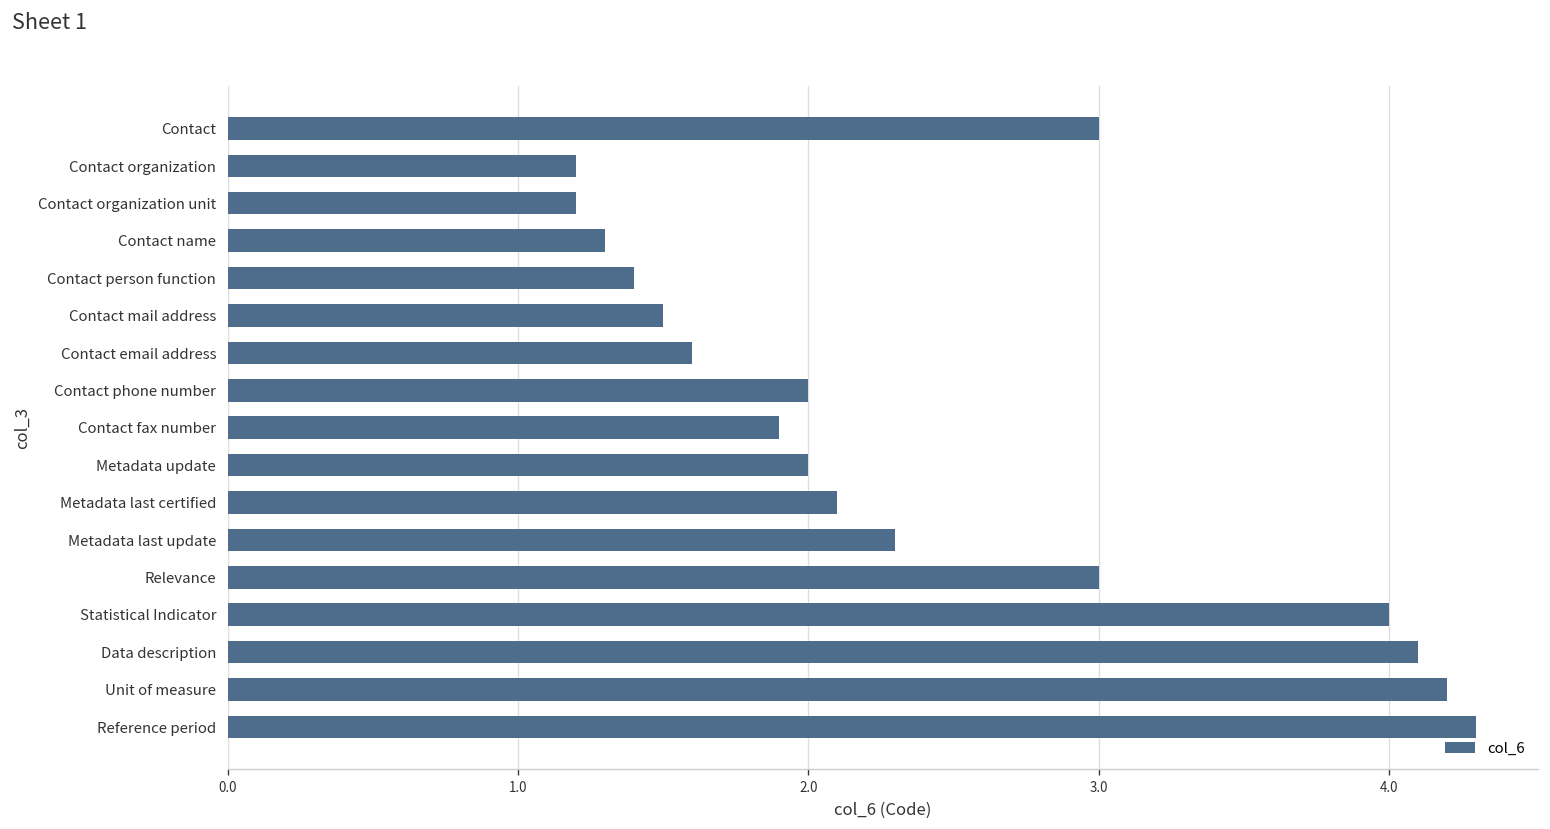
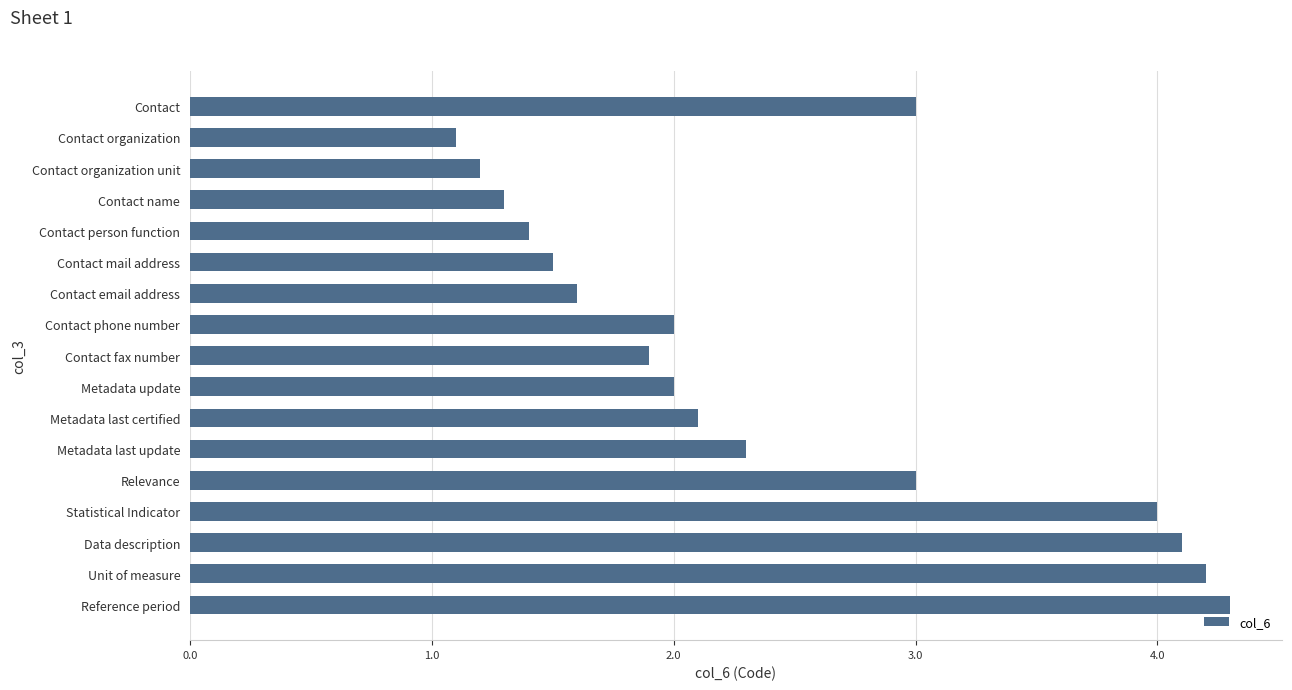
Contact organization: 1.2 -> 1.1
